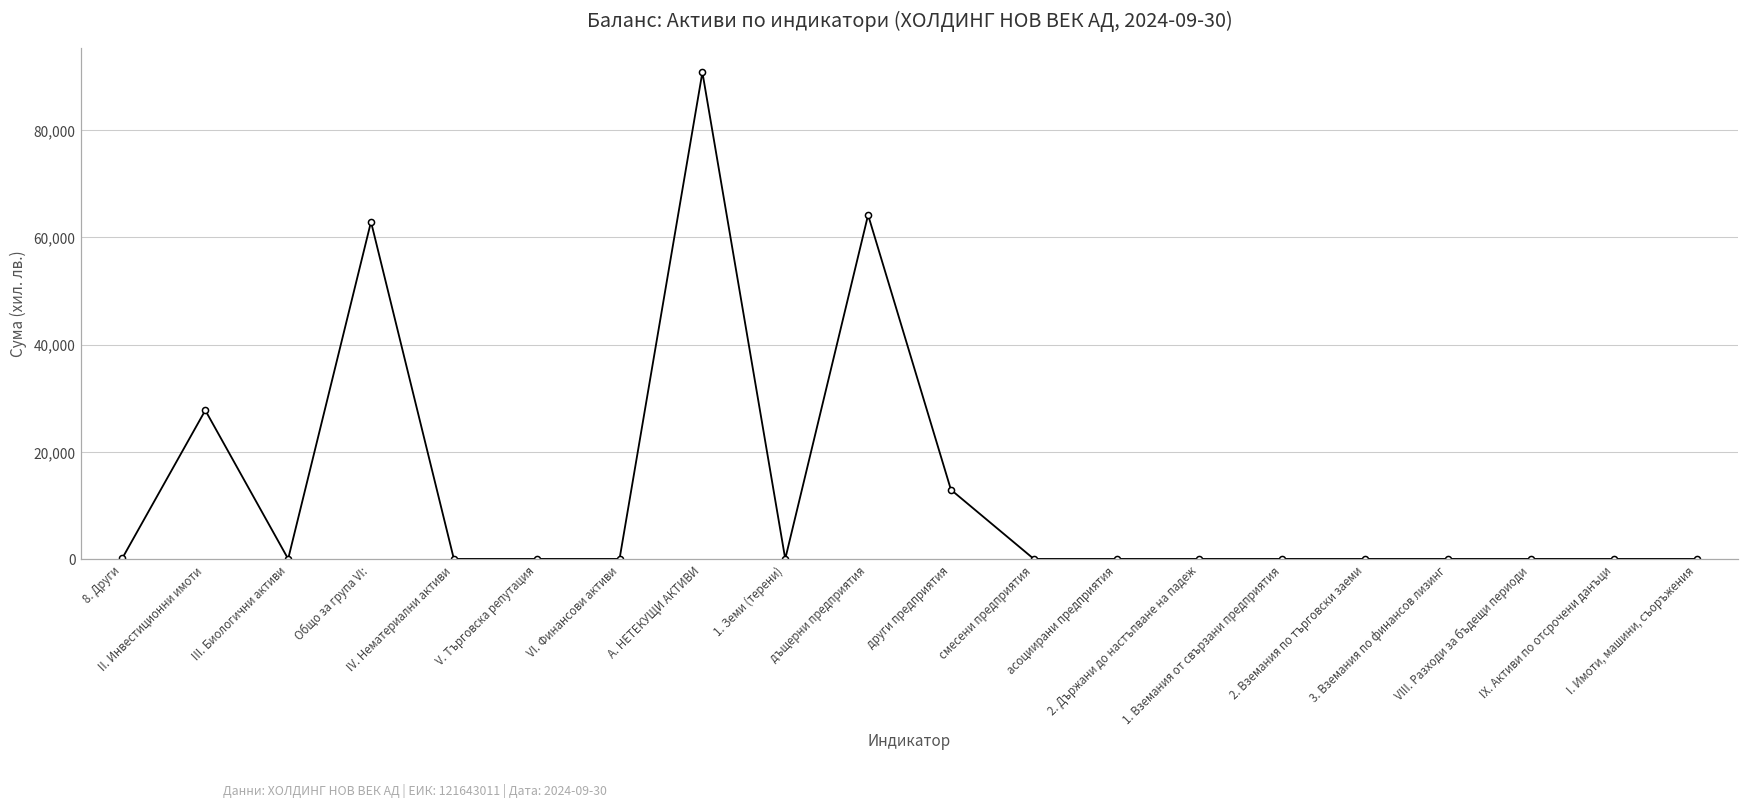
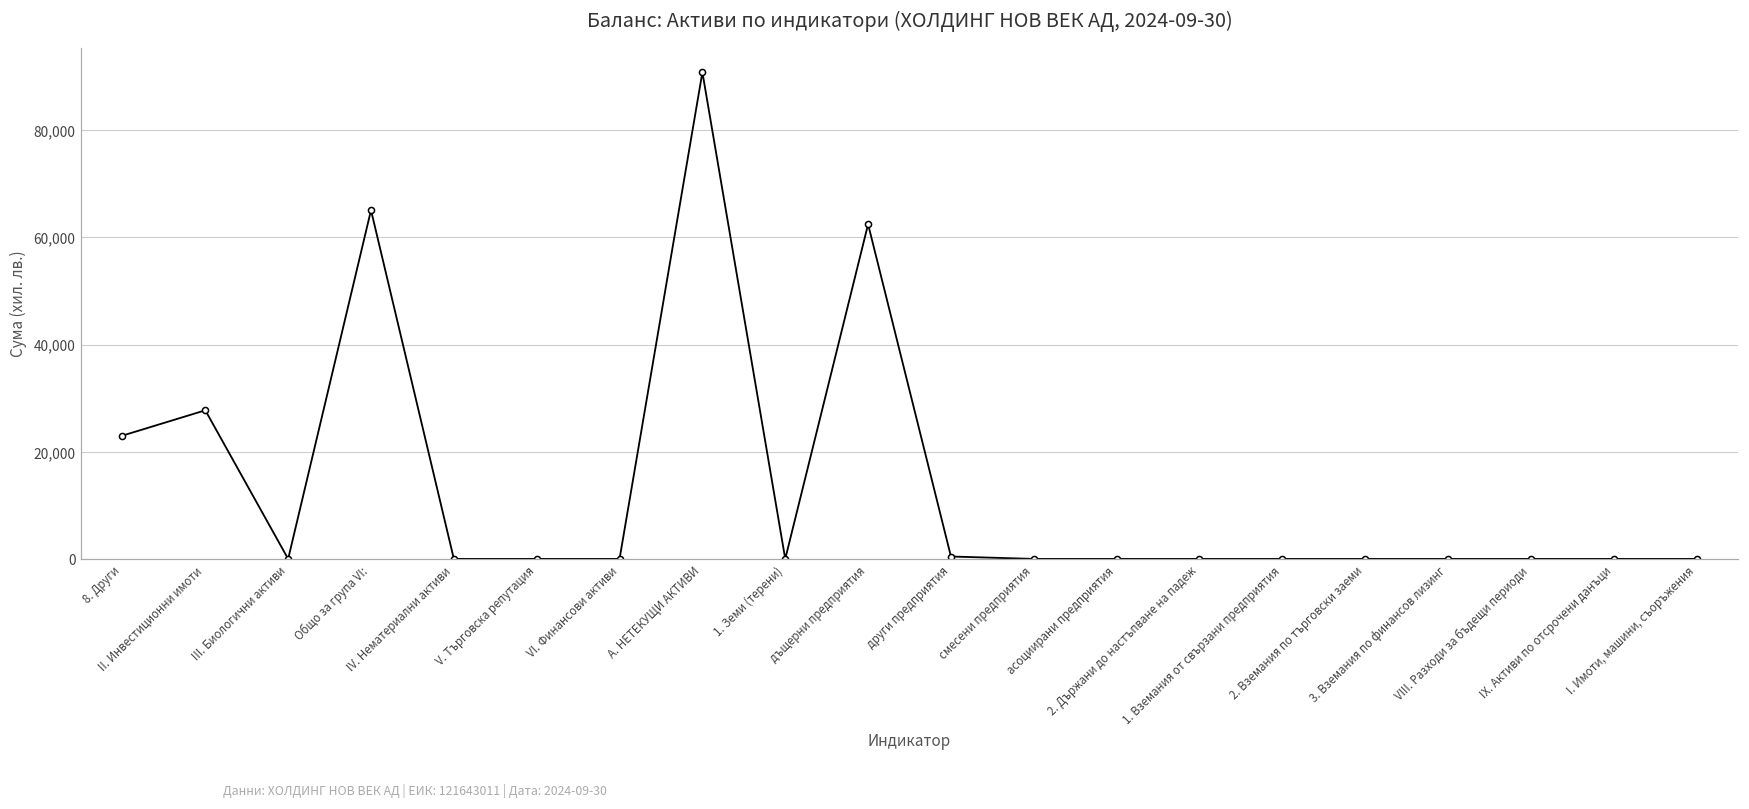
8. Други: 0 -> 23,000
Общо за група VI:: 63,000 -> 65,000
дъщерни предприятия: 64,000 -> 62,000
други предприятия: 13,000 -> 0
